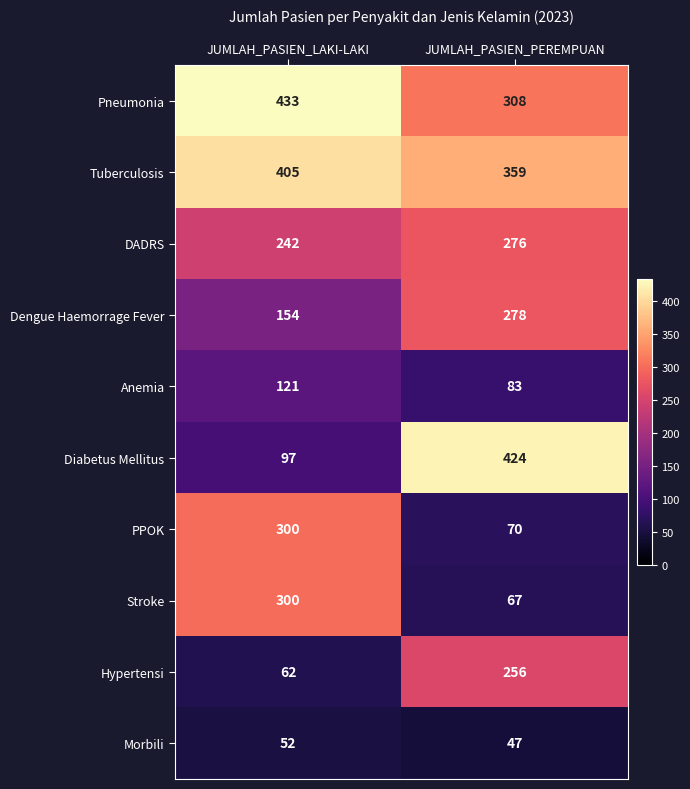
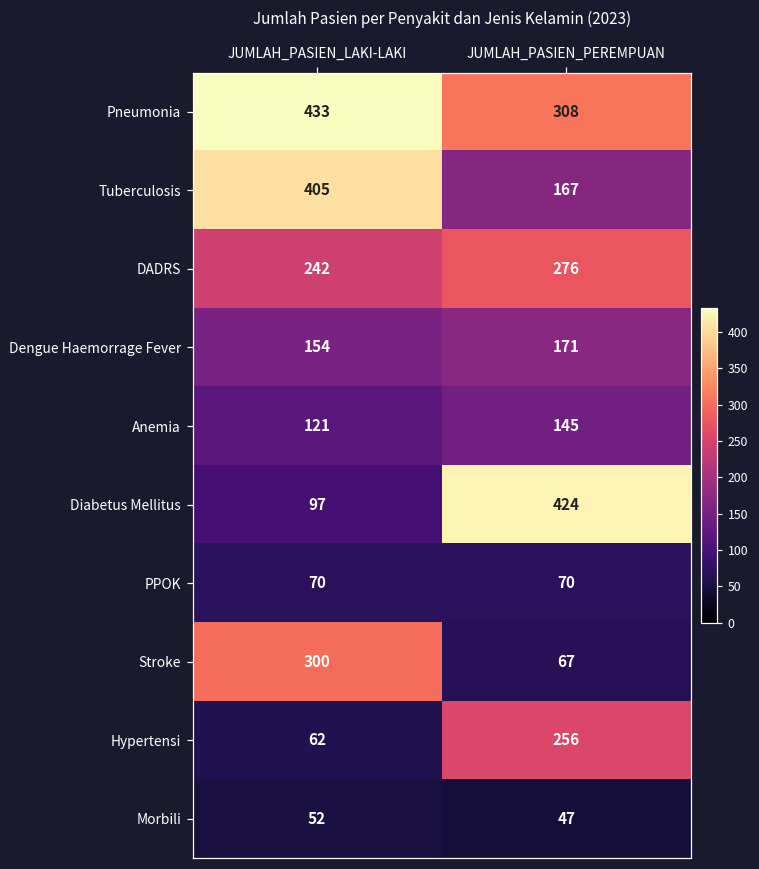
Tuberculosis, JUMLAH_PASIEN_PEREMPUAN: 359 -> 167
Dengue Haemorrage Fever, JUMLAH_PASIEN_PEREMPUAN: 278 -> 171
Anemia, JUMLAH_PASIEN_PEREMPUAN: 83 -> 145
PPOK, JUMLAH_PASIEN_LAKI-LAKI: 300 -> 70
